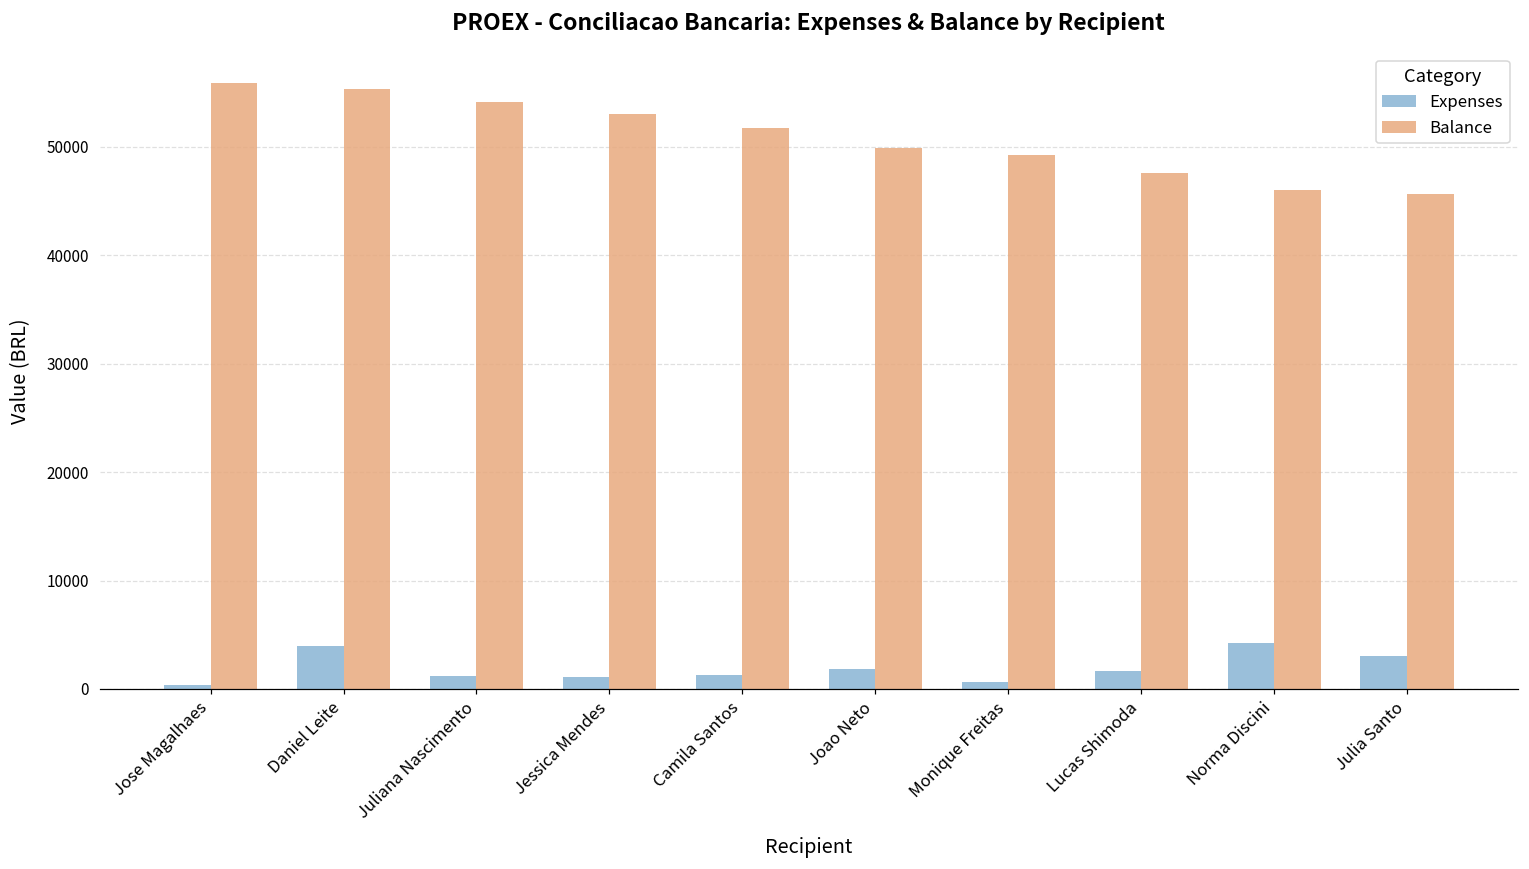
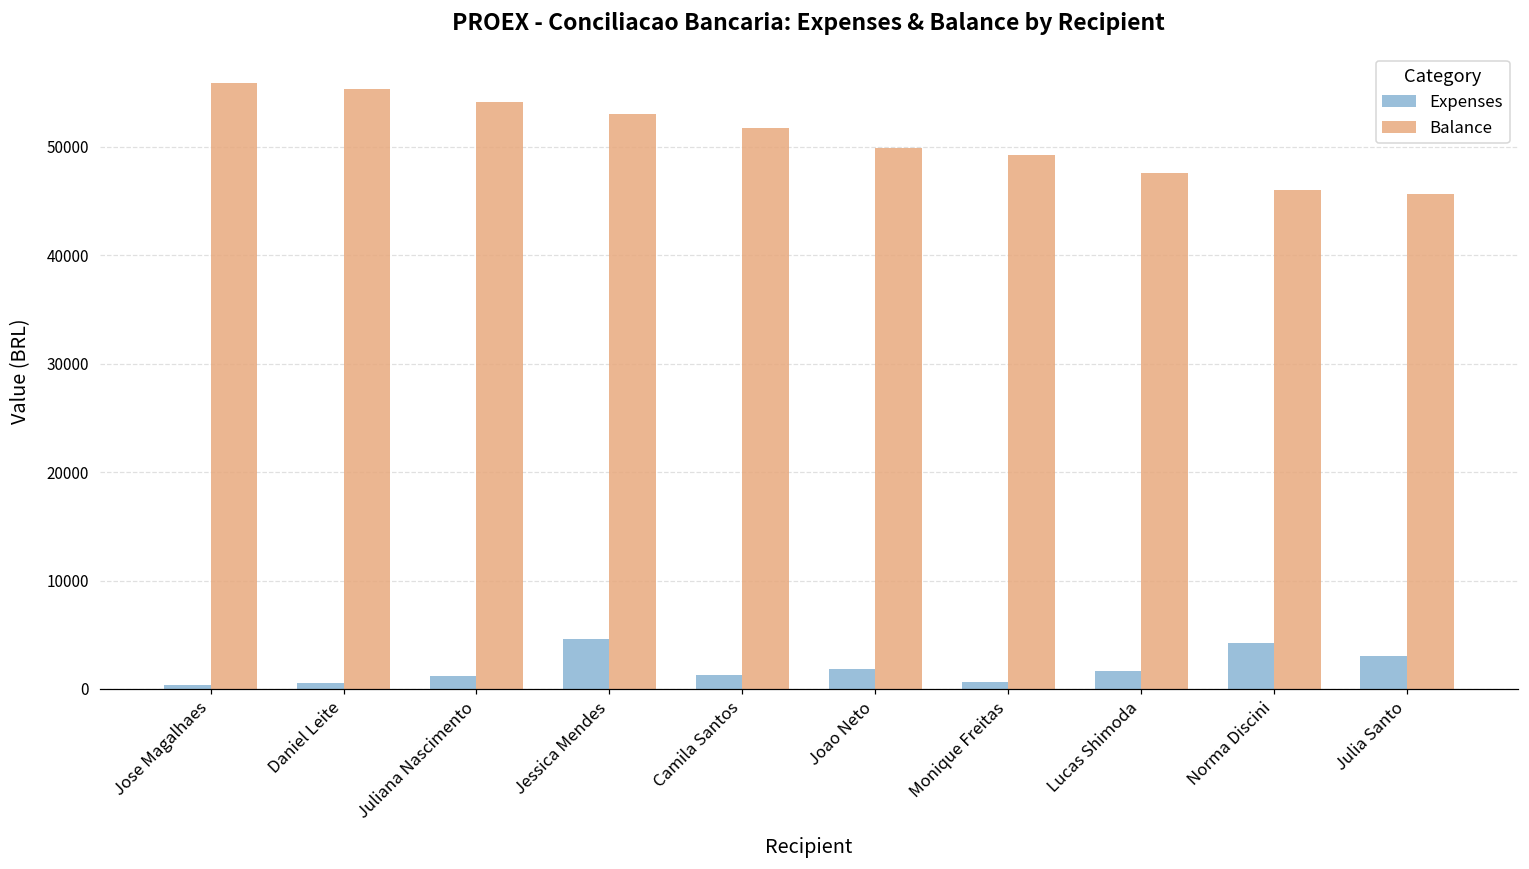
Expenses, Daniel Leite: 4000 -> 1000
Expenses, Jessica Mendes: 1000 -> 5000
